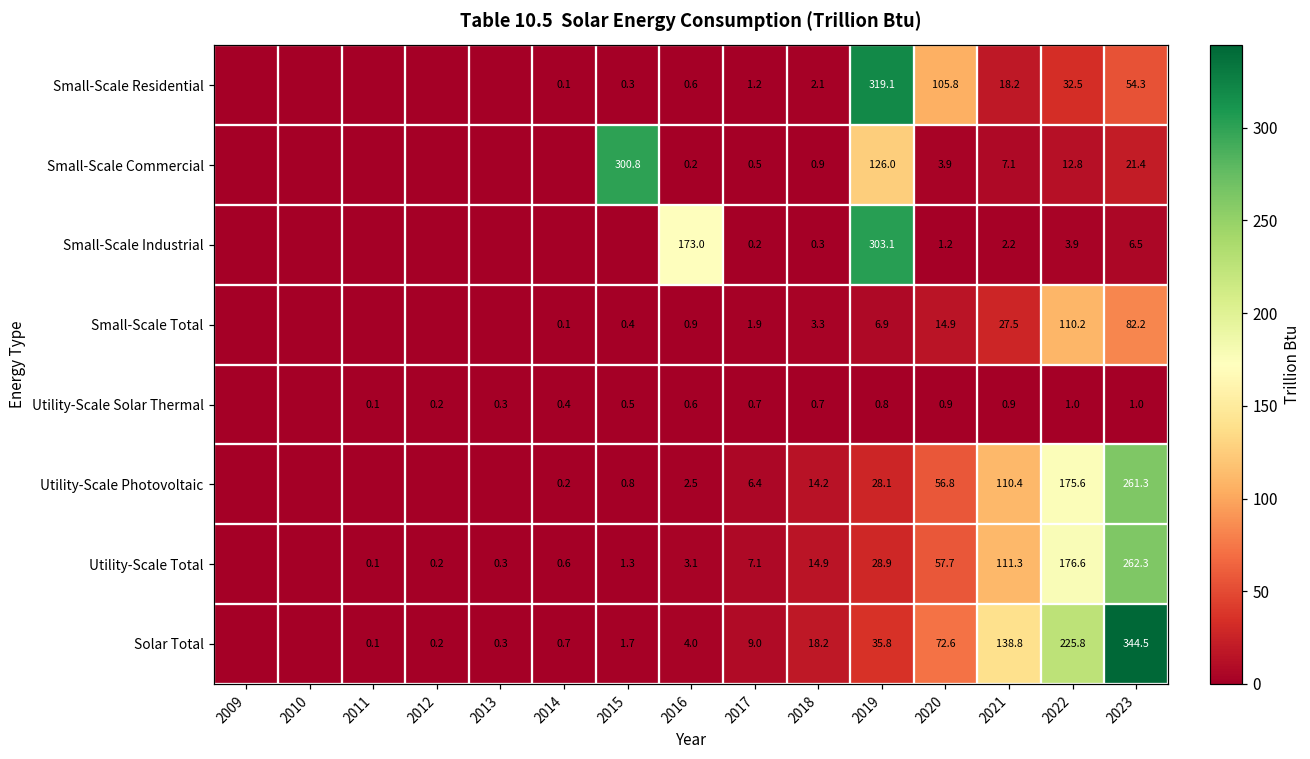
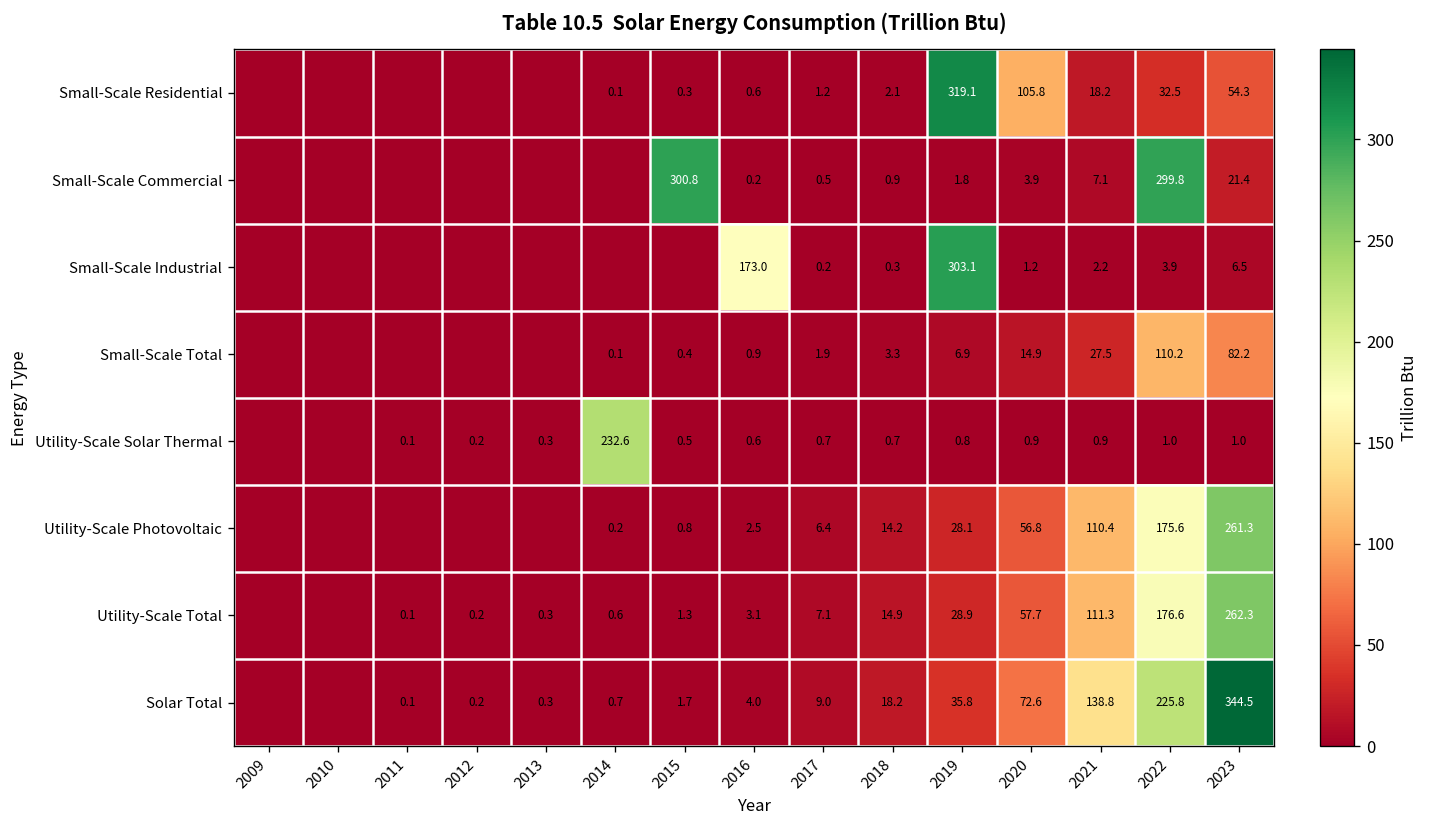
Small-Scale Commercial, 2019: 126.0 -> 1.8
Small-Scale Commercial, 2022: 12.8 -> 299.8
Utility-Scale Solar Thermal, 2014: 0.4 -> 232.6
